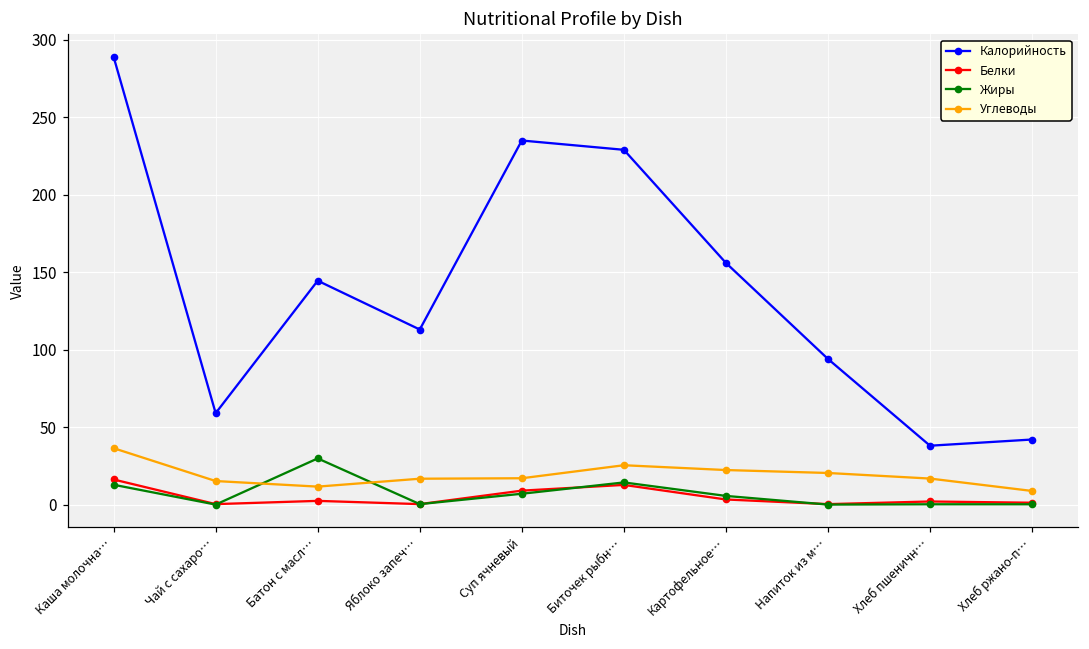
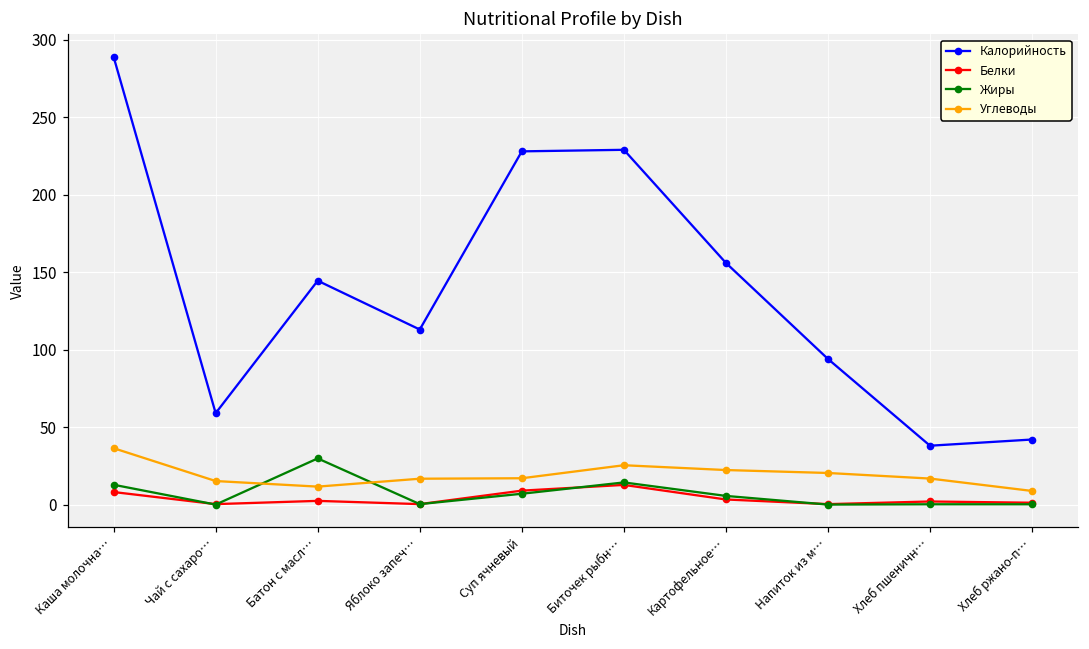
Белки, Каша молочна…: 16 -> 8
Калорийность, Суп ячневый: 235 -> 228
